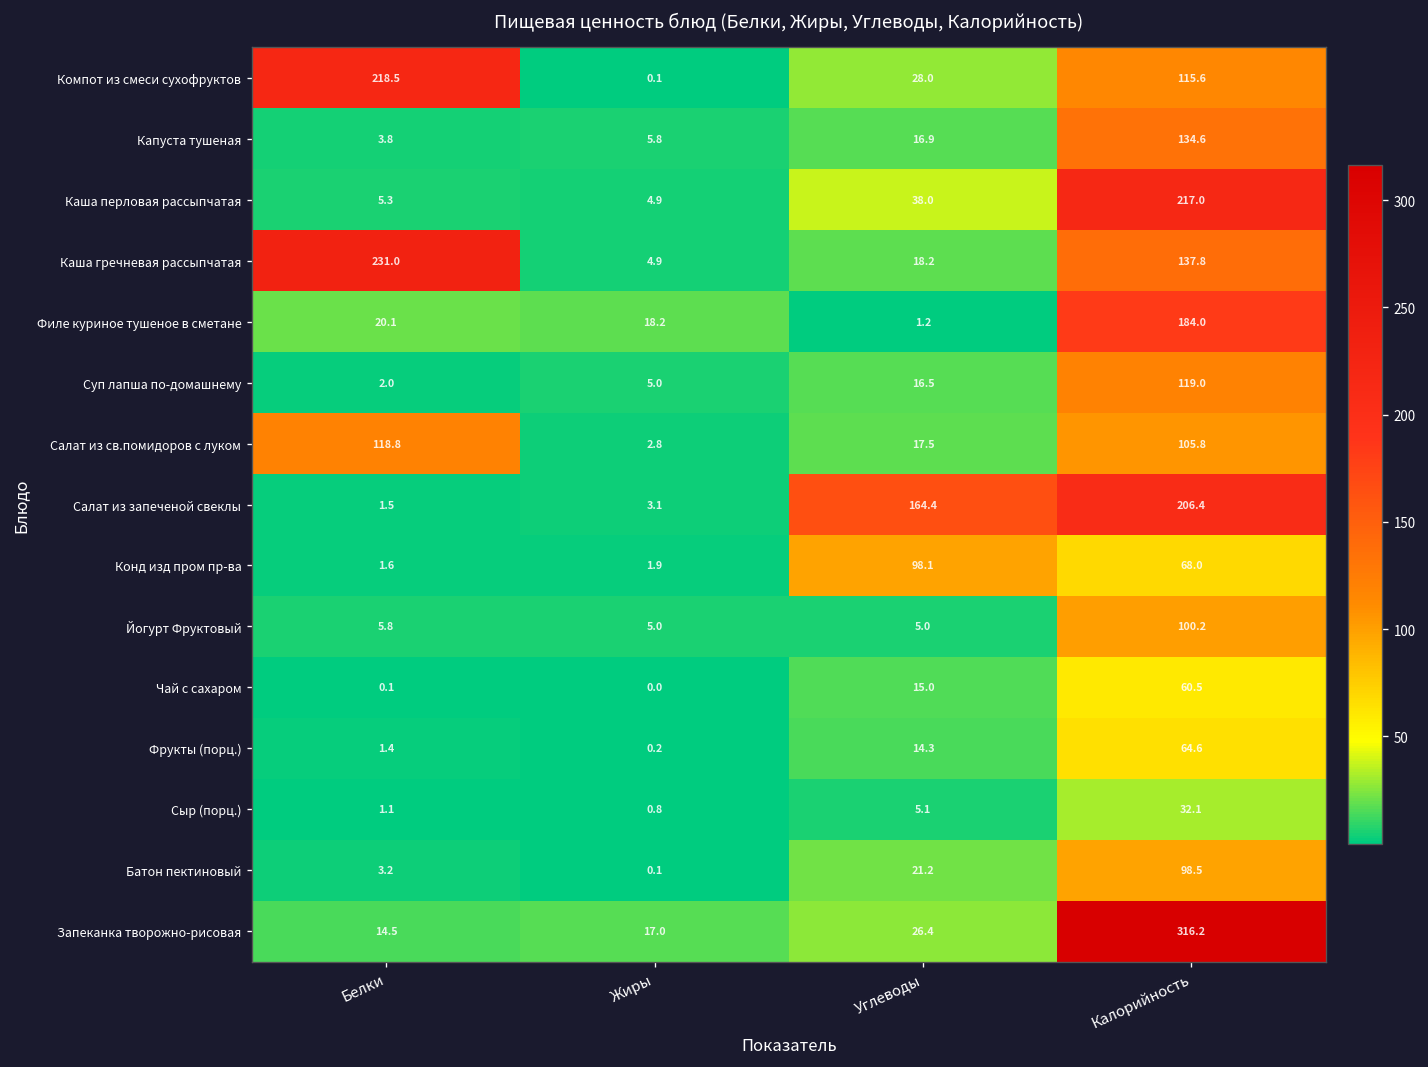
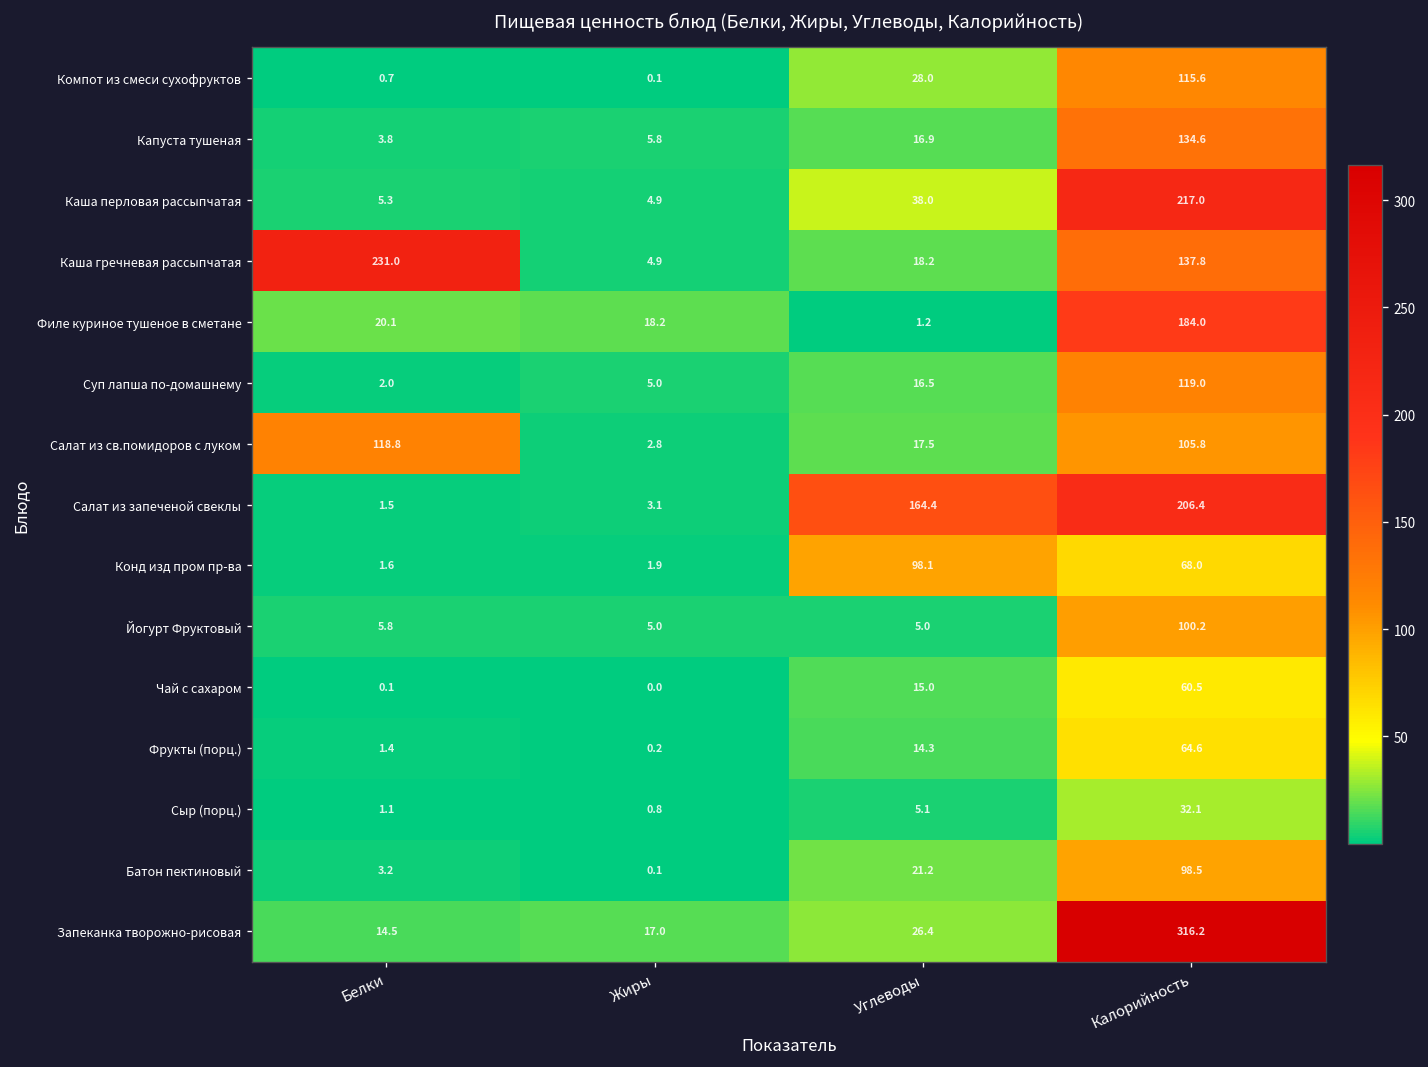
Компот из смеси сухофруктов, Белки: 218.5 -> 0.7
